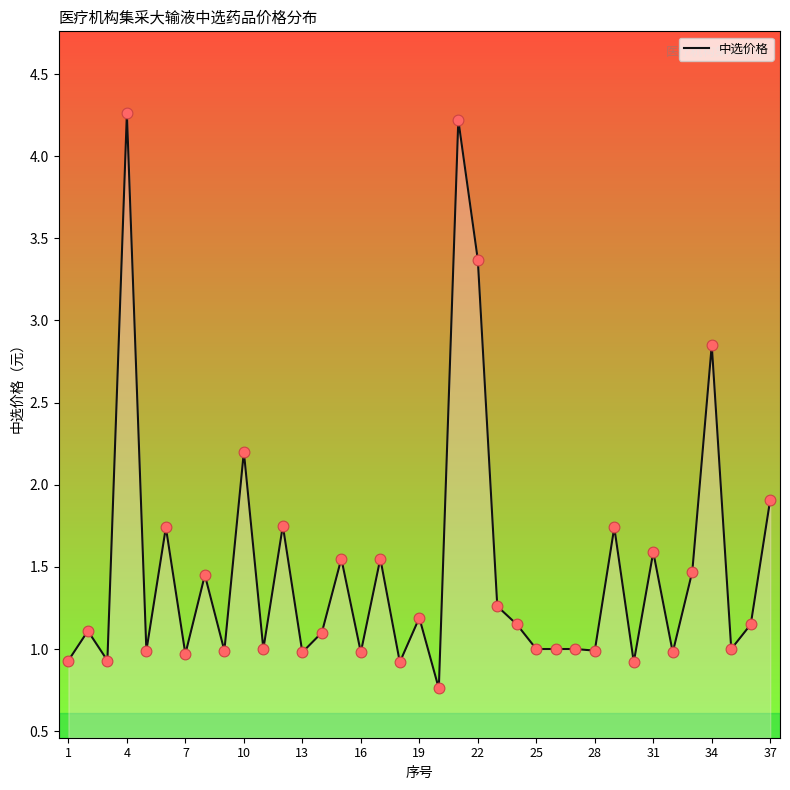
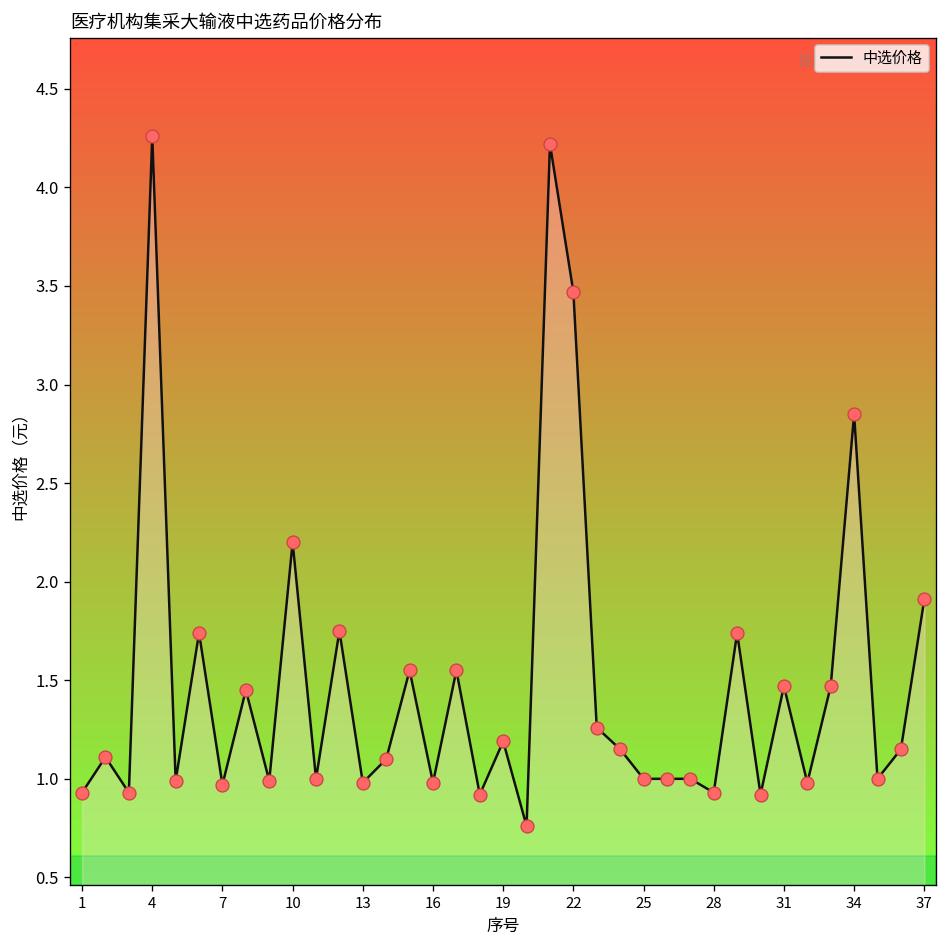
22: 3.37 -> 3.47
28: 0.99 -> 0.93
31: 1.59 -> 1.47
